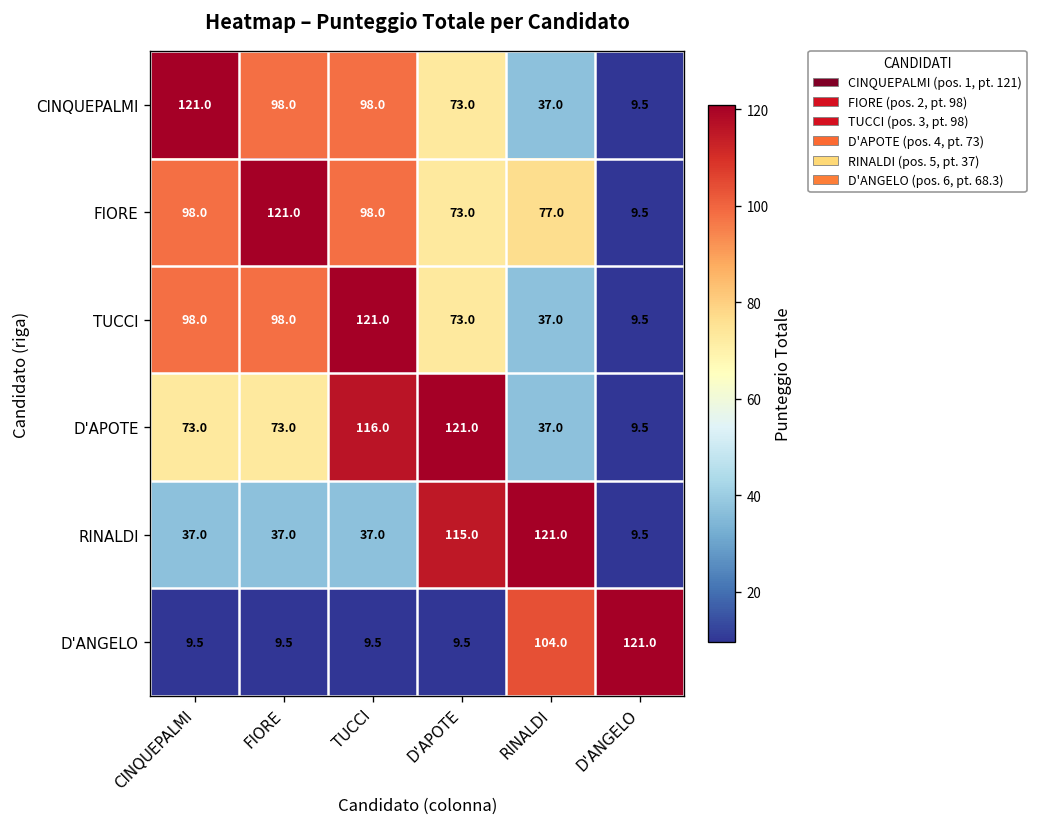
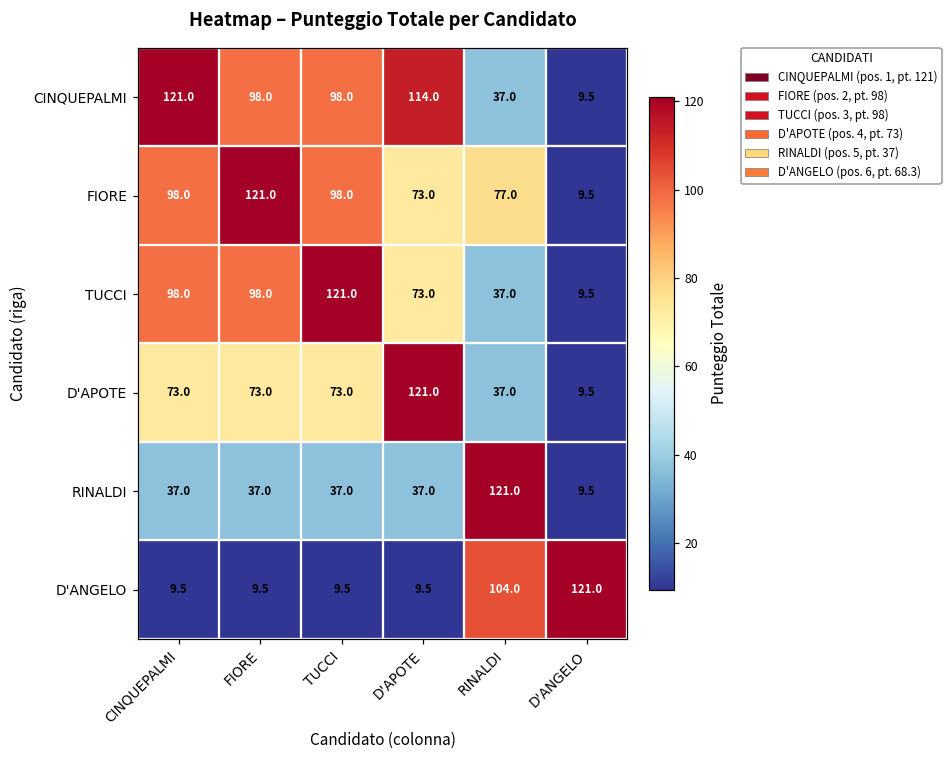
CINQUEPALMI, D'APOTE: 73.0 -> 114.0
D'APOTE, TUCCI: 116.0 -> 73.0
RINALDI, D'APOTE: 115.0 -> 37.0
